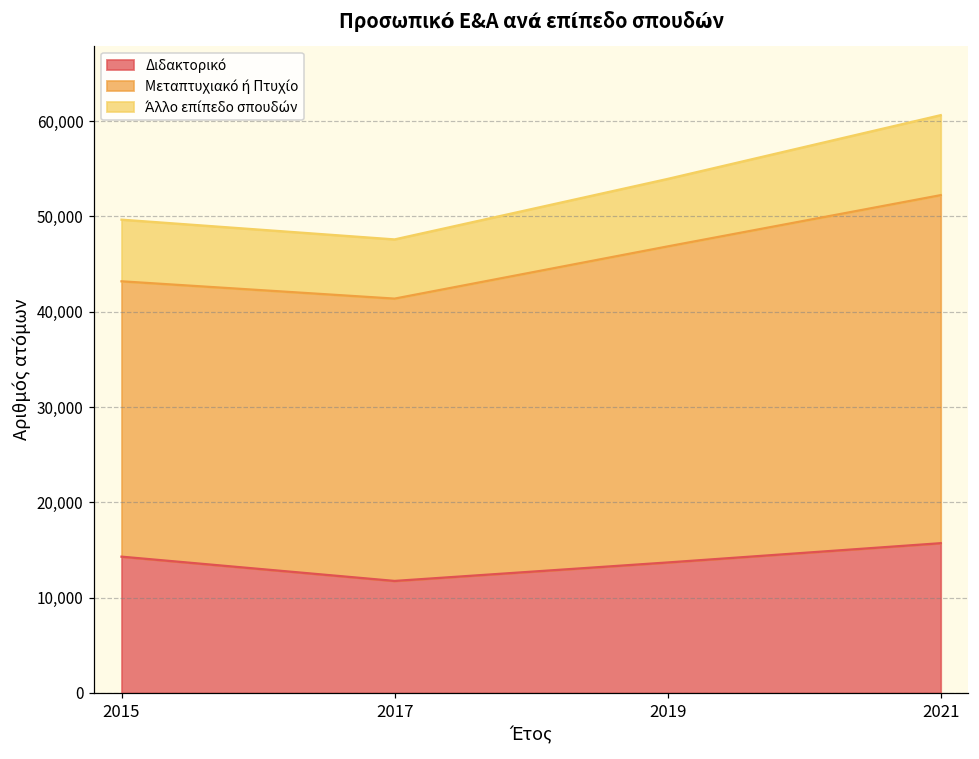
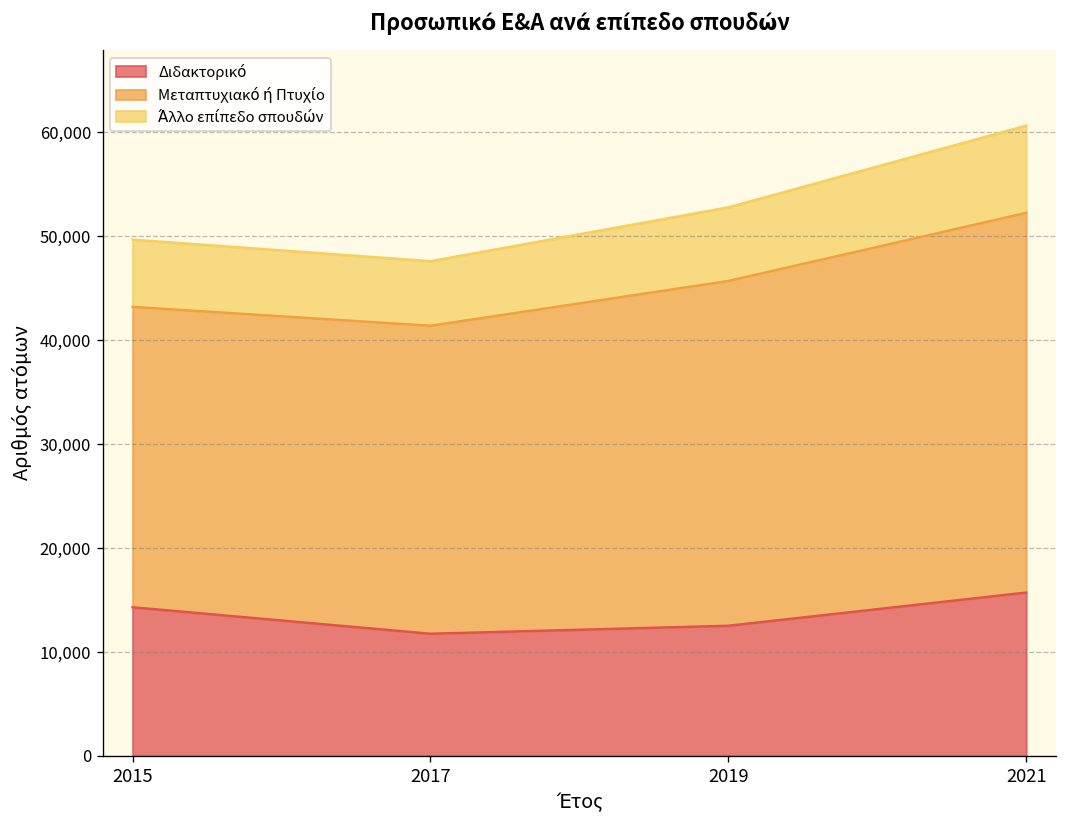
Διδακτορικό, 2019: 14,000 -> 13,000
